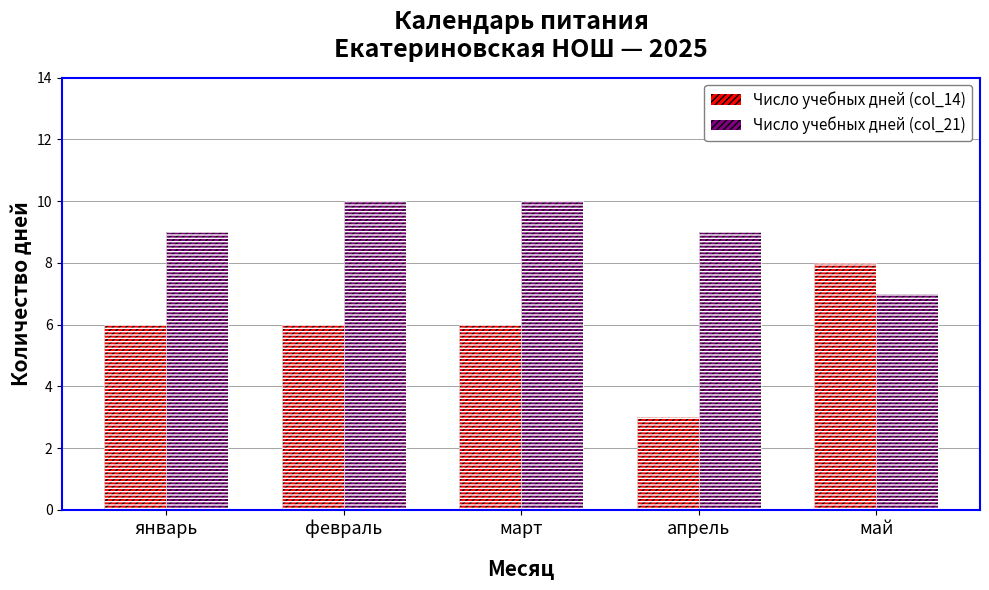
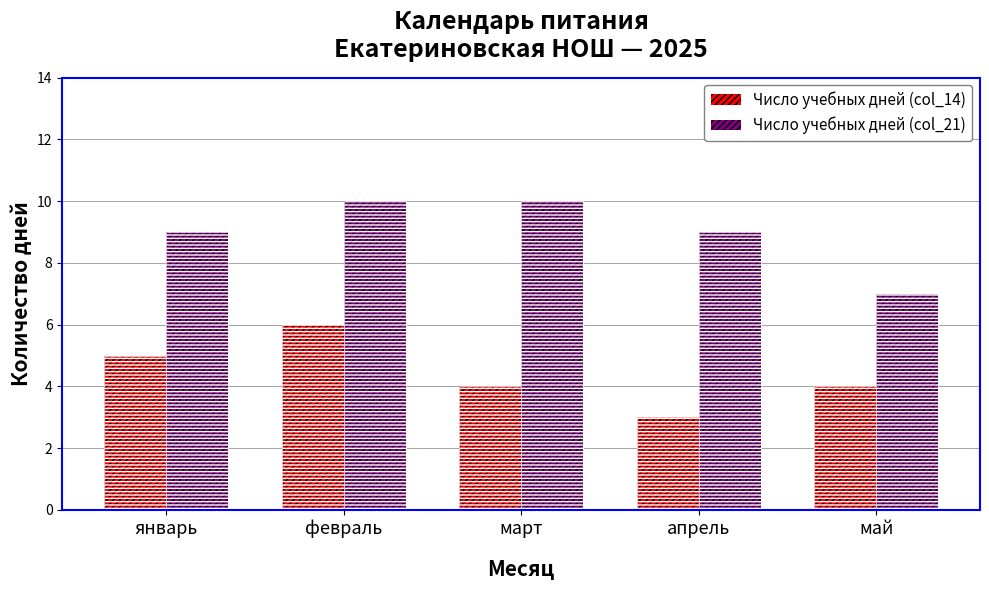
Число учебных дней (col_14), январь: 6 -> 5
Число учебных дней (col_14), март: 6 -> 4
Число учебных дней (col_14), май: 8 -> 4
